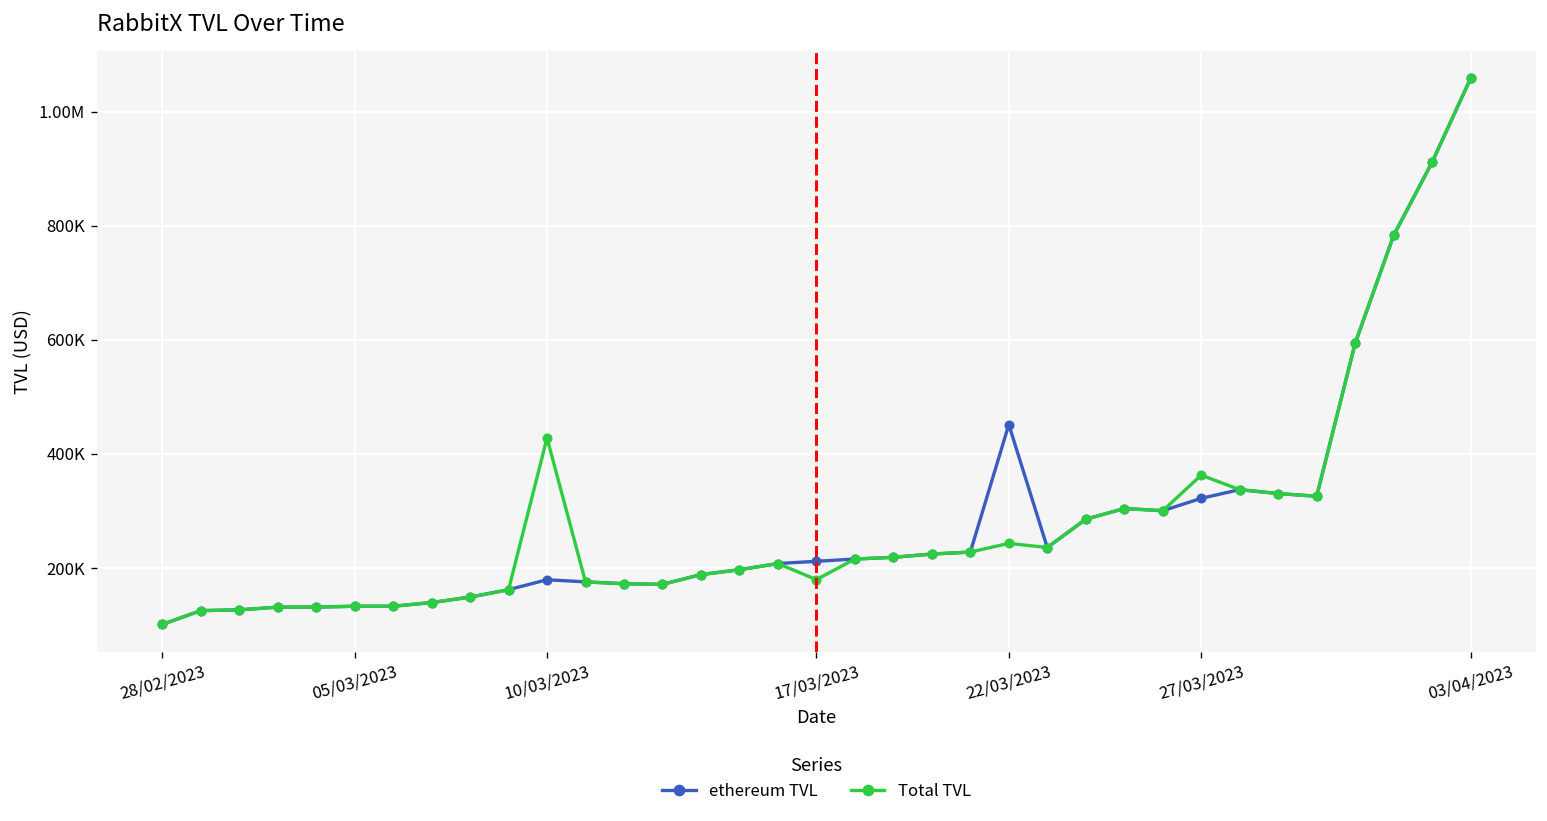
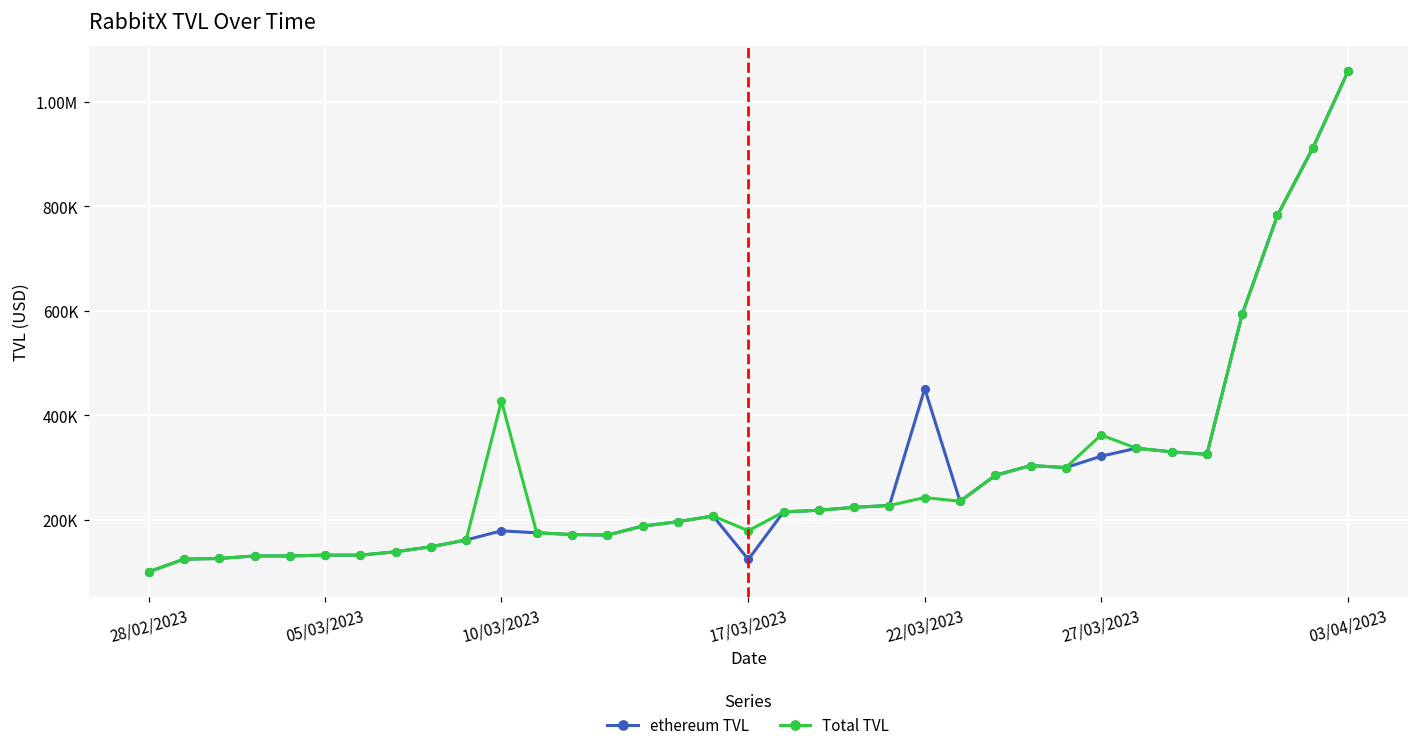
ethereum TVL, 17/03/2023: 210000 -> 120000
